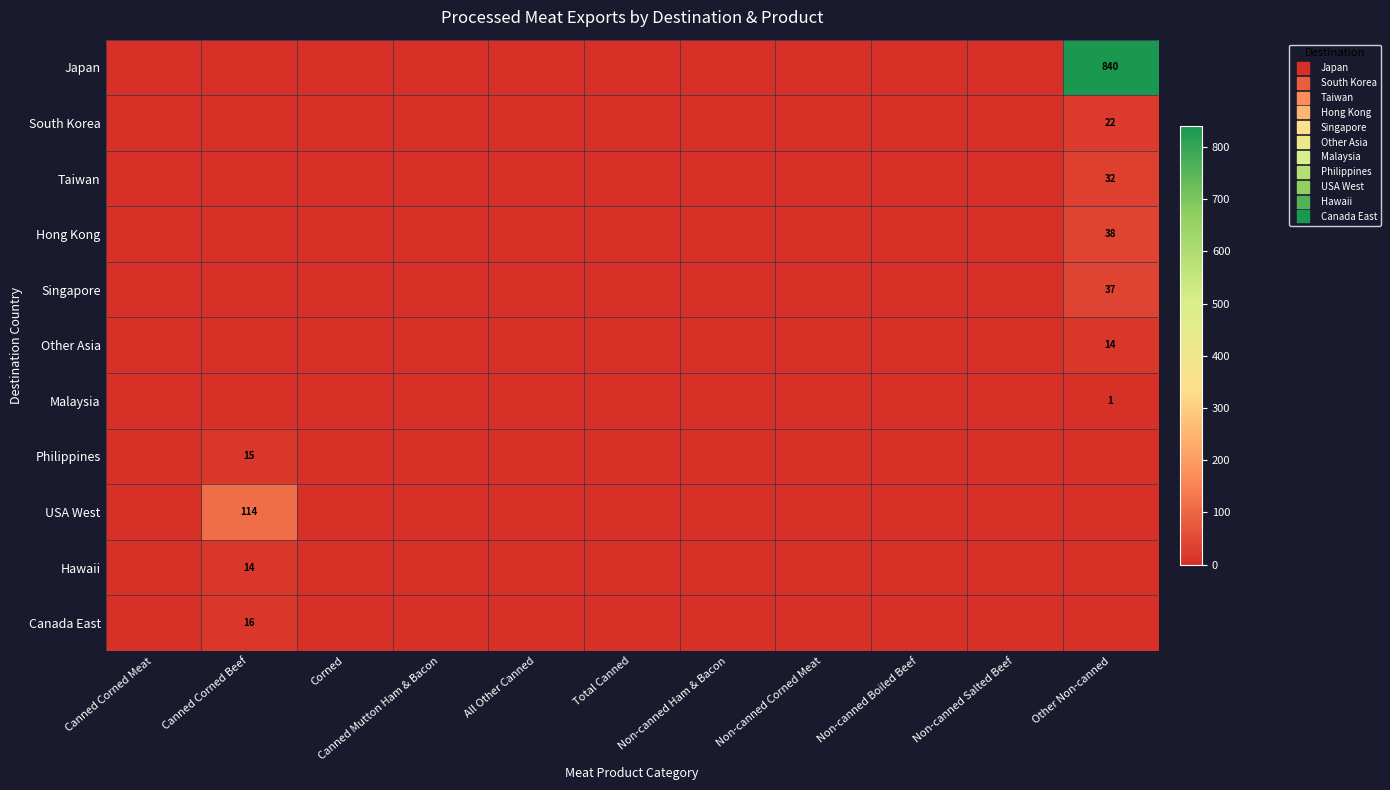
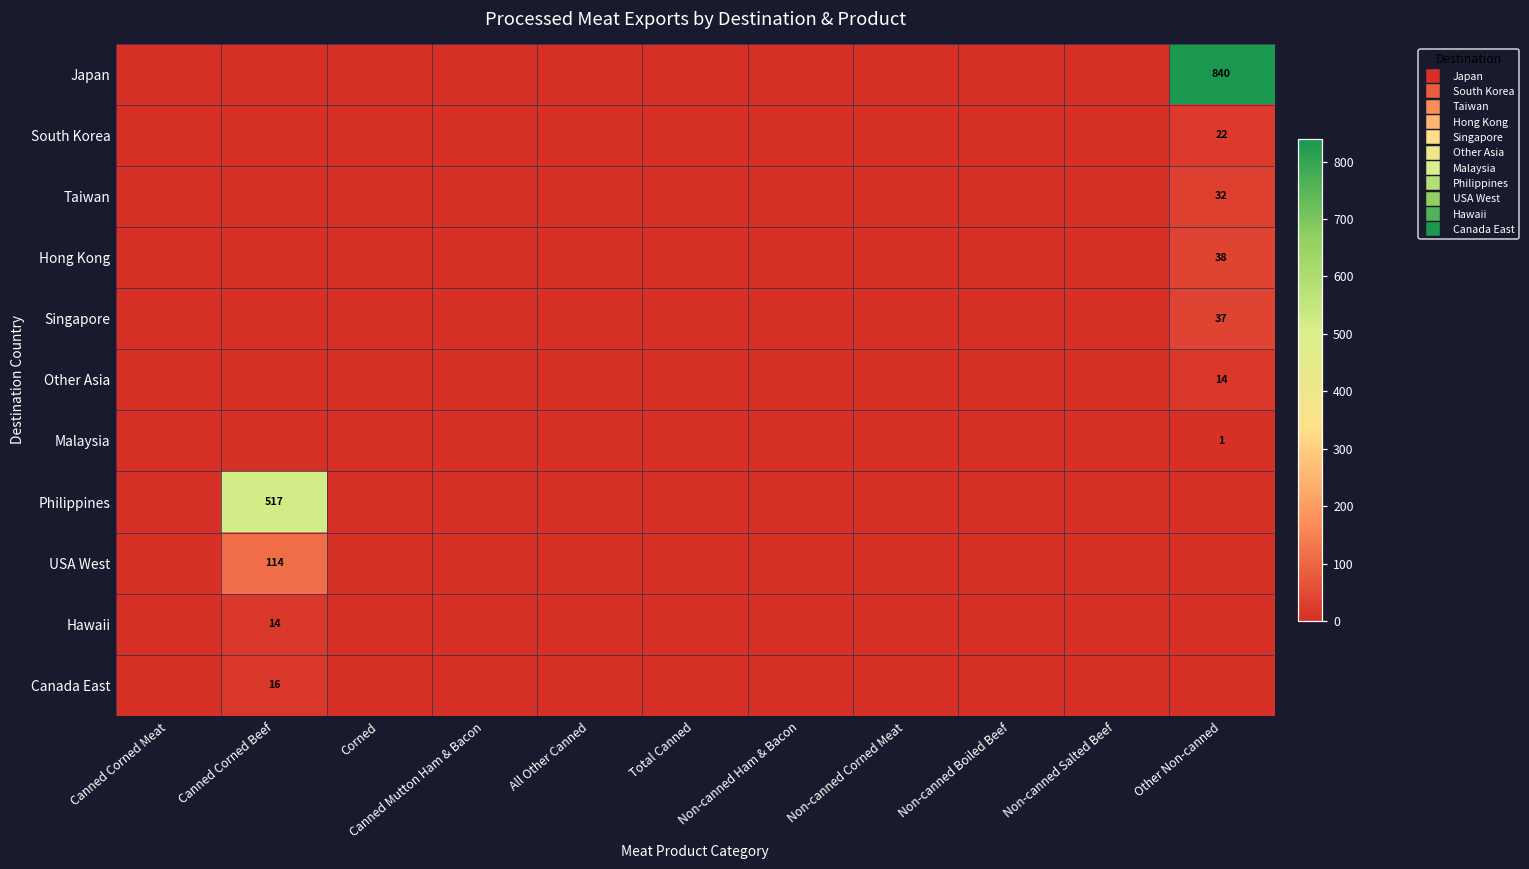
Philippines, Canned Corned Beef: 15 -> 517
